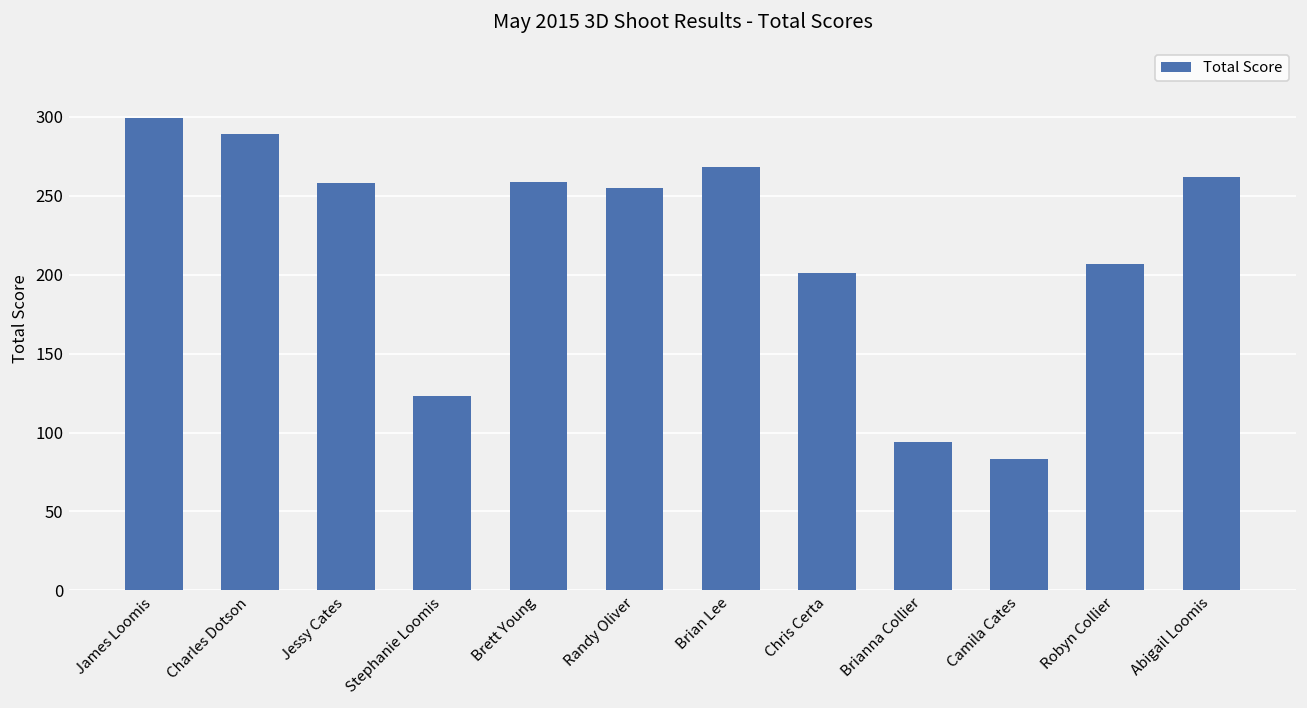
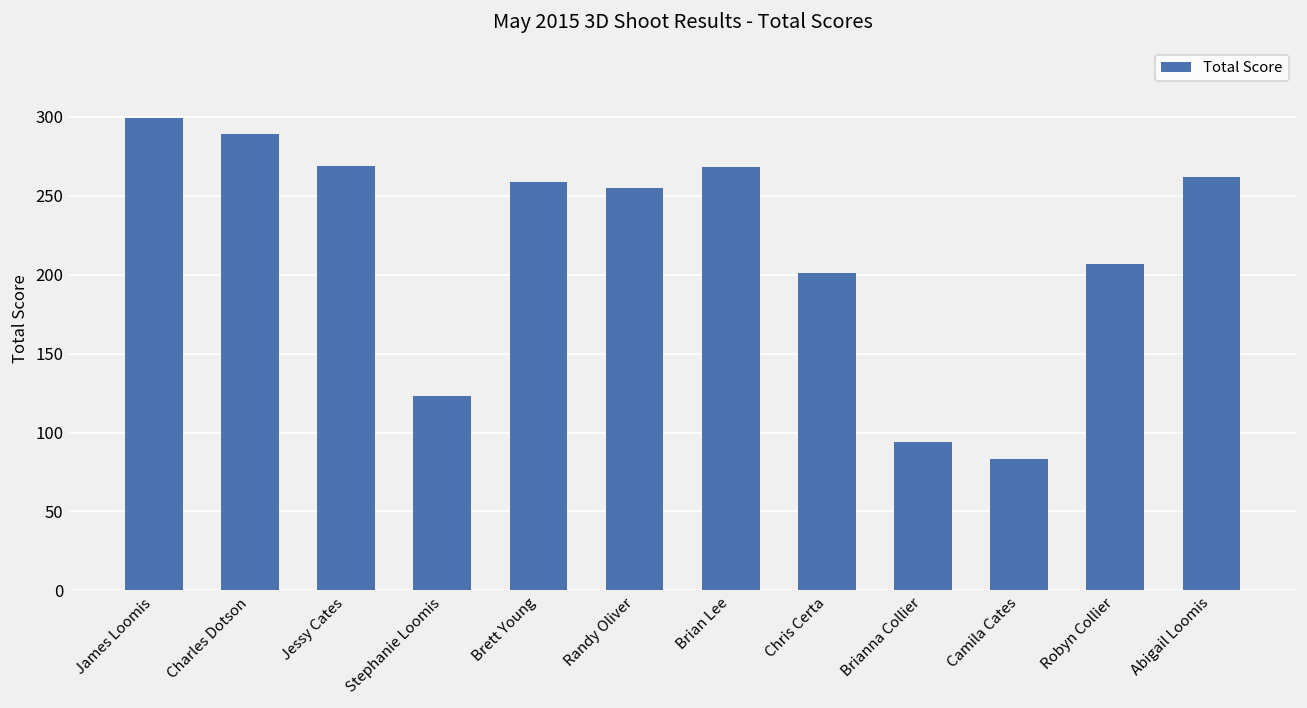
Jessy Cates: 258 -> 269
